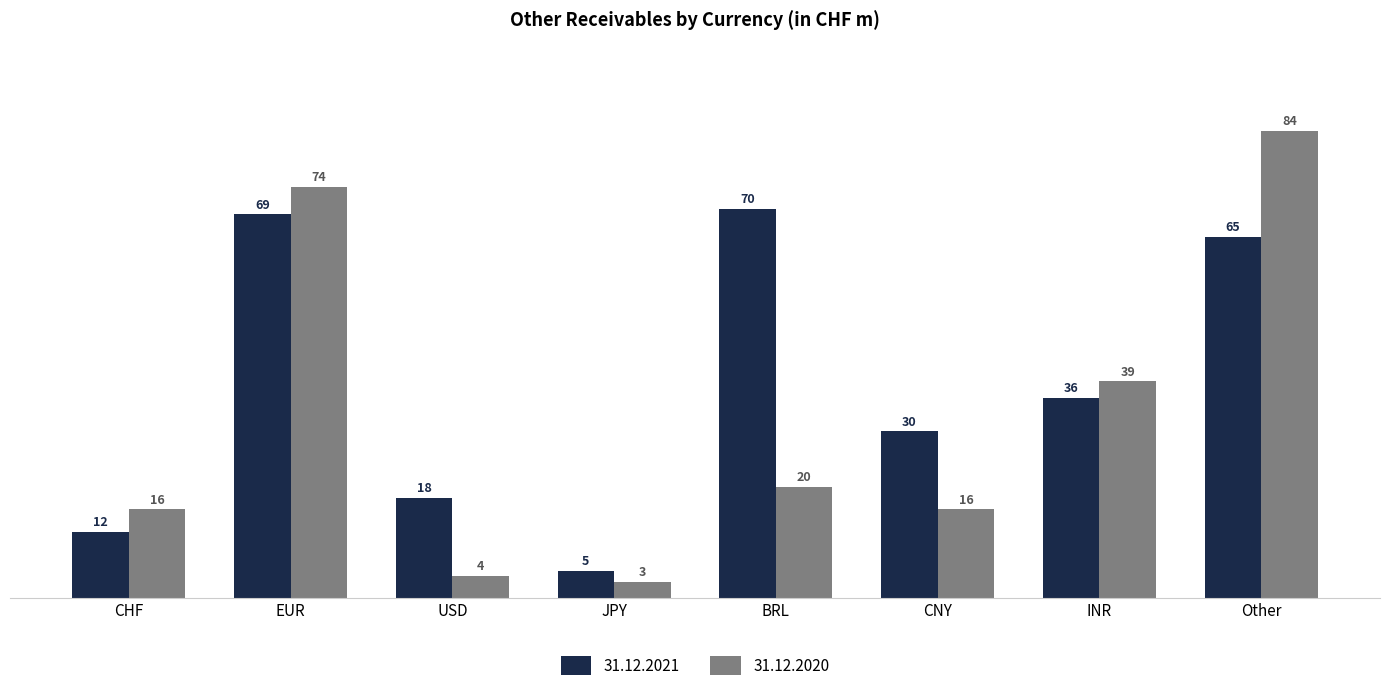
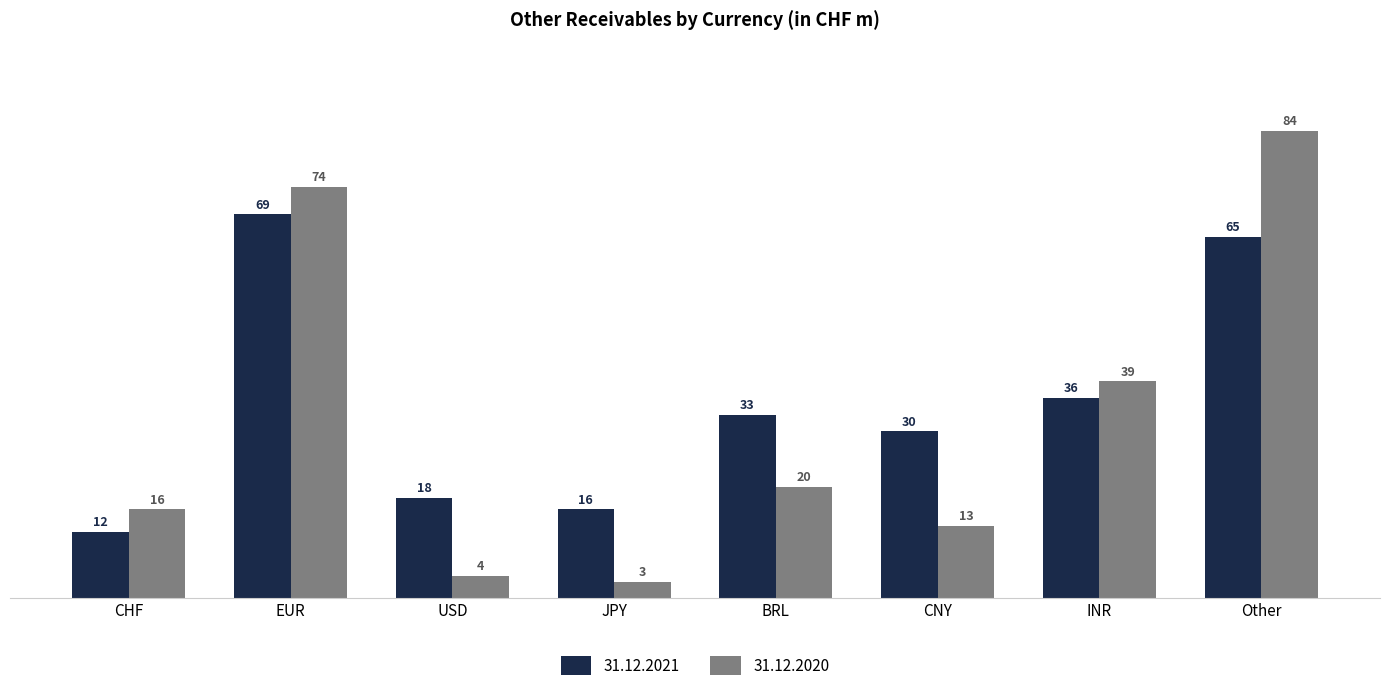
31.12.2021, JPY: 5 -> 16
31.12.2021, BRL: 70 -> 33
31.12.2020, CNY: 16 -> 13
